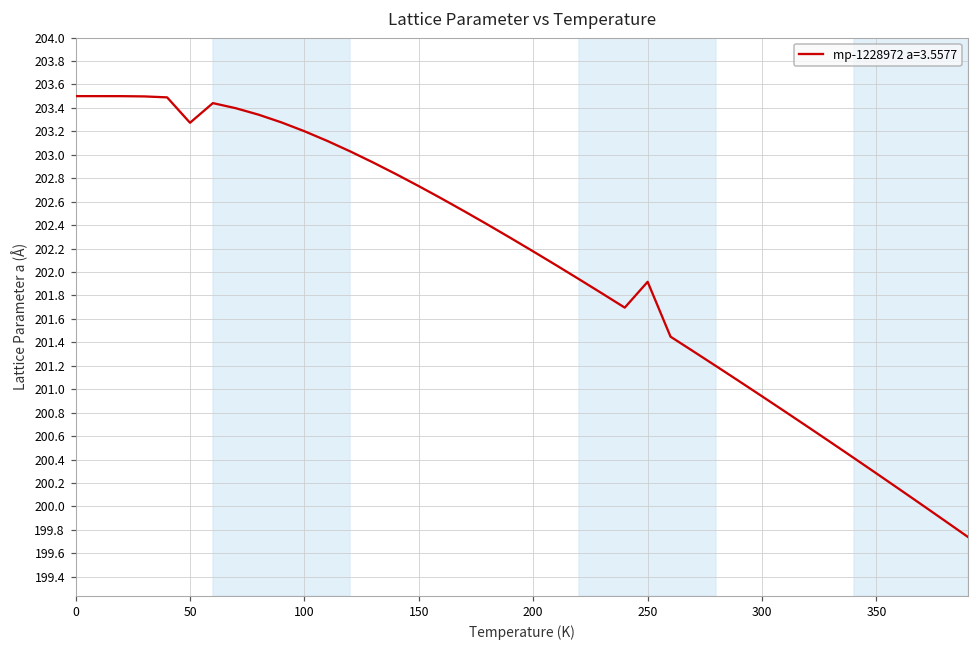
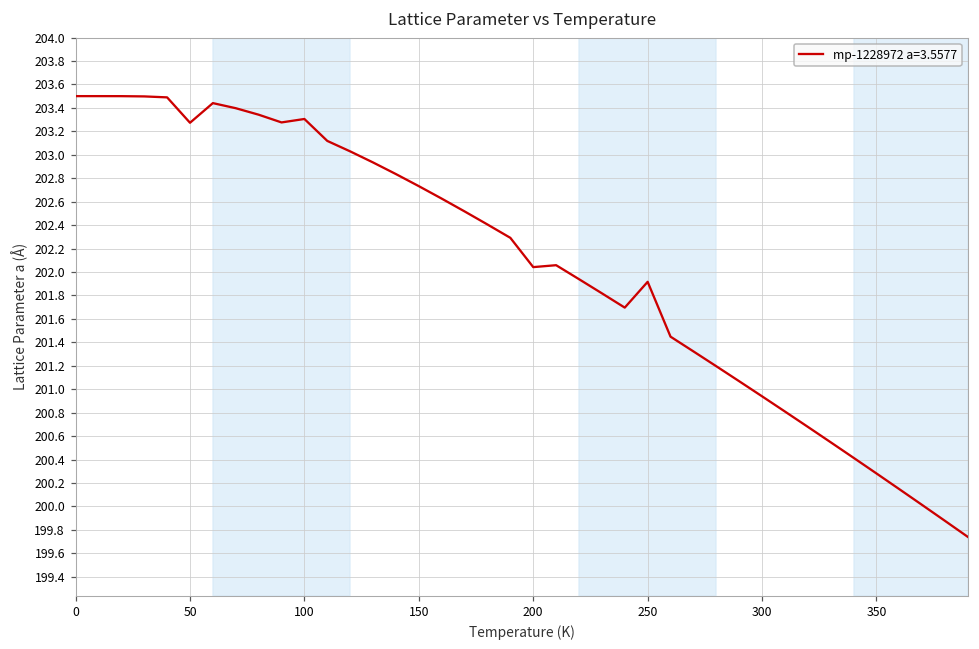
100: 203.20 -> 203.31
200: 202.18 -> 202.04
